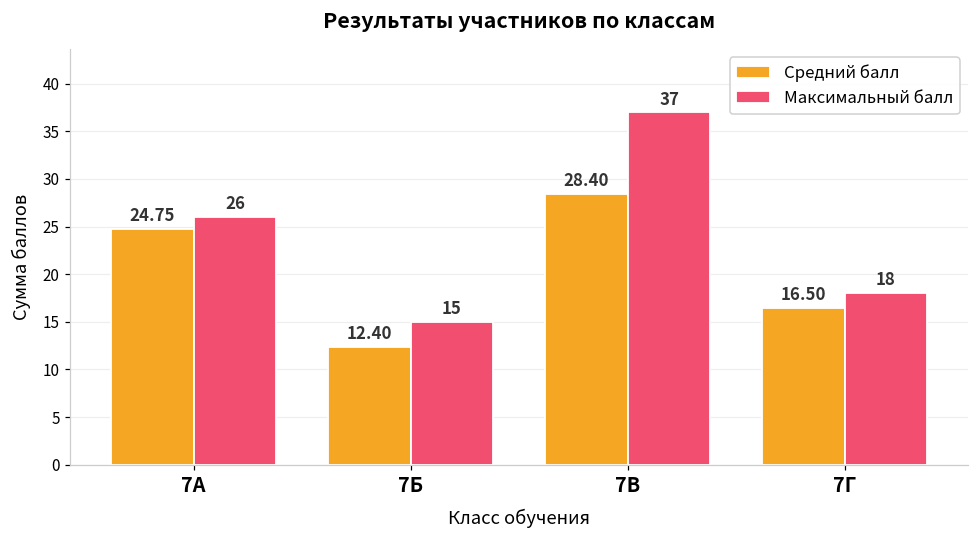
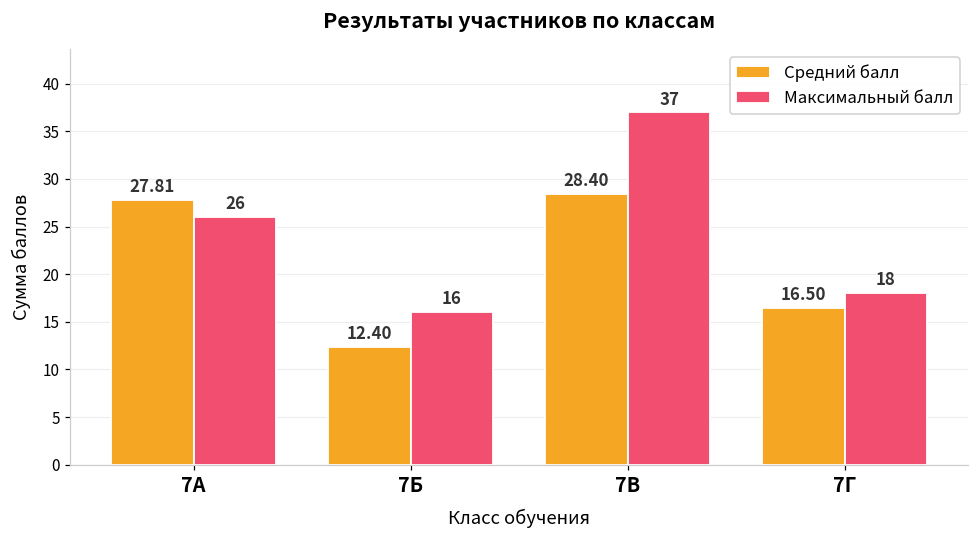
Средний балл, 7А: 24.75 -> 27.81
Максимальный балл, 7Б: 15 -> 16
